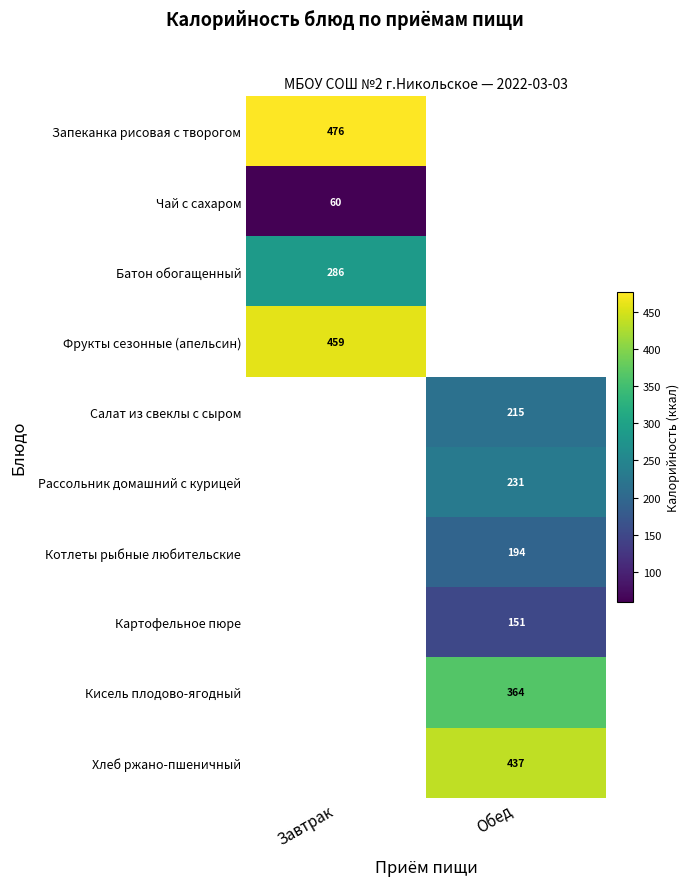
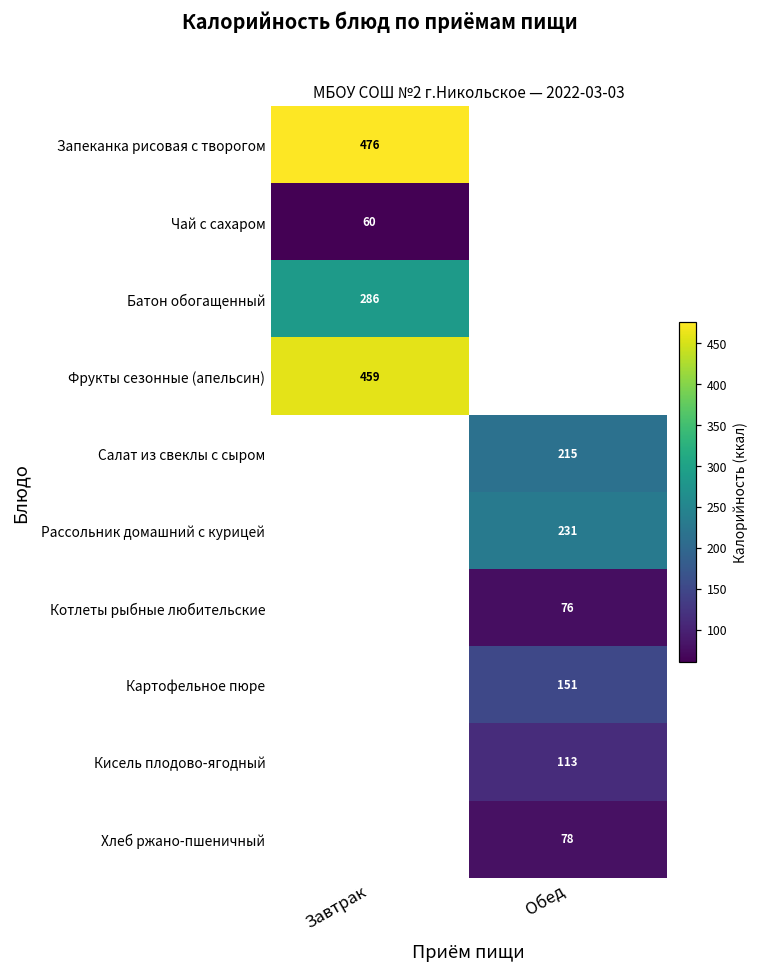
Котлеты рыбные любительские, Обед: 194 -> 76
Кисель плодово-ягодный, Обед: 364 -> 113
Хлеб ржано-пшеничный, Обед: 437 -> 78
